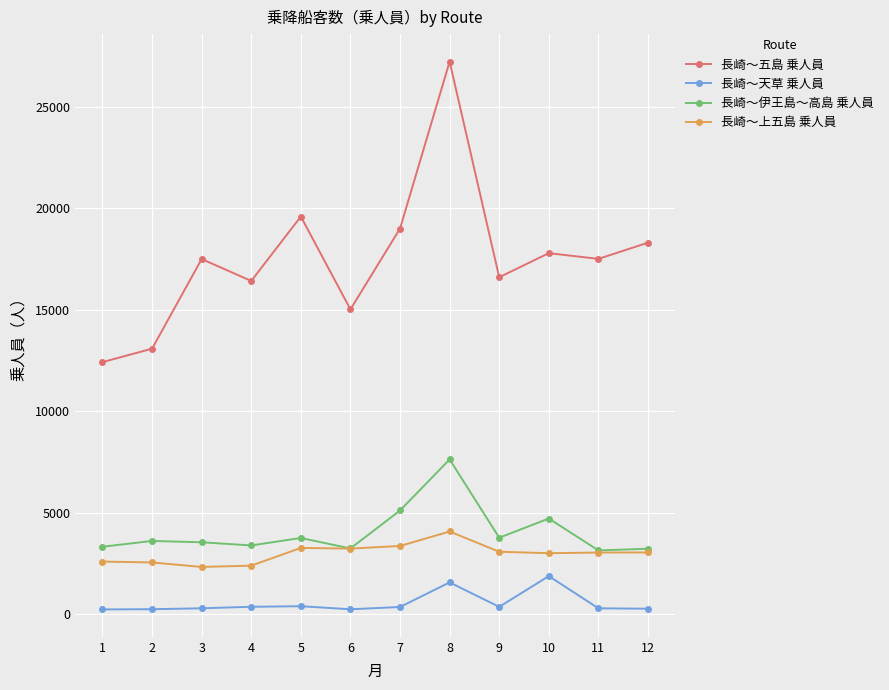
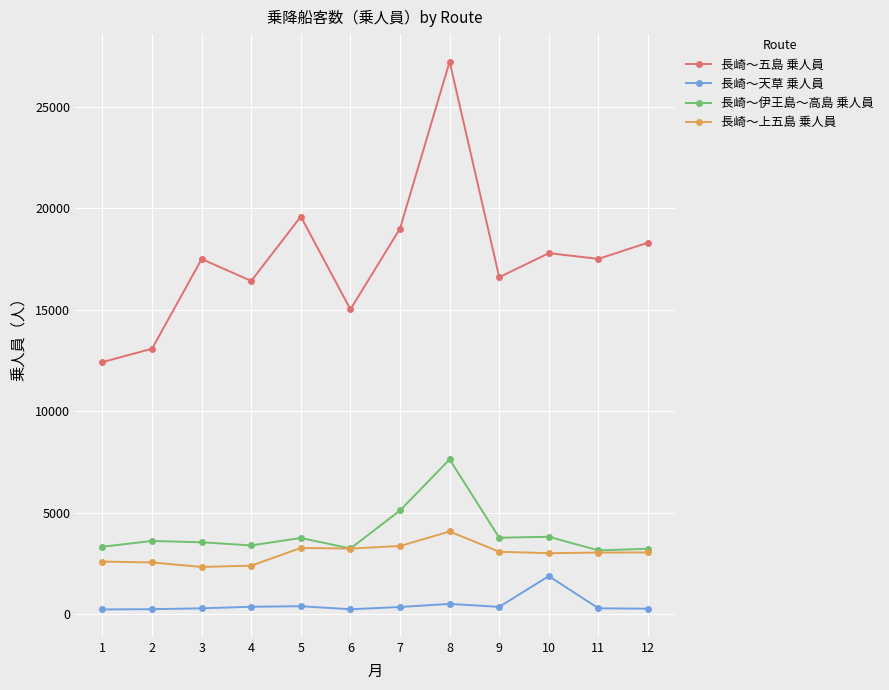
長崎～天草 乗人員, 8: 1600 -> 500
長崎～伊王島～高島 乗人員, 10: 4700 -> 3800
